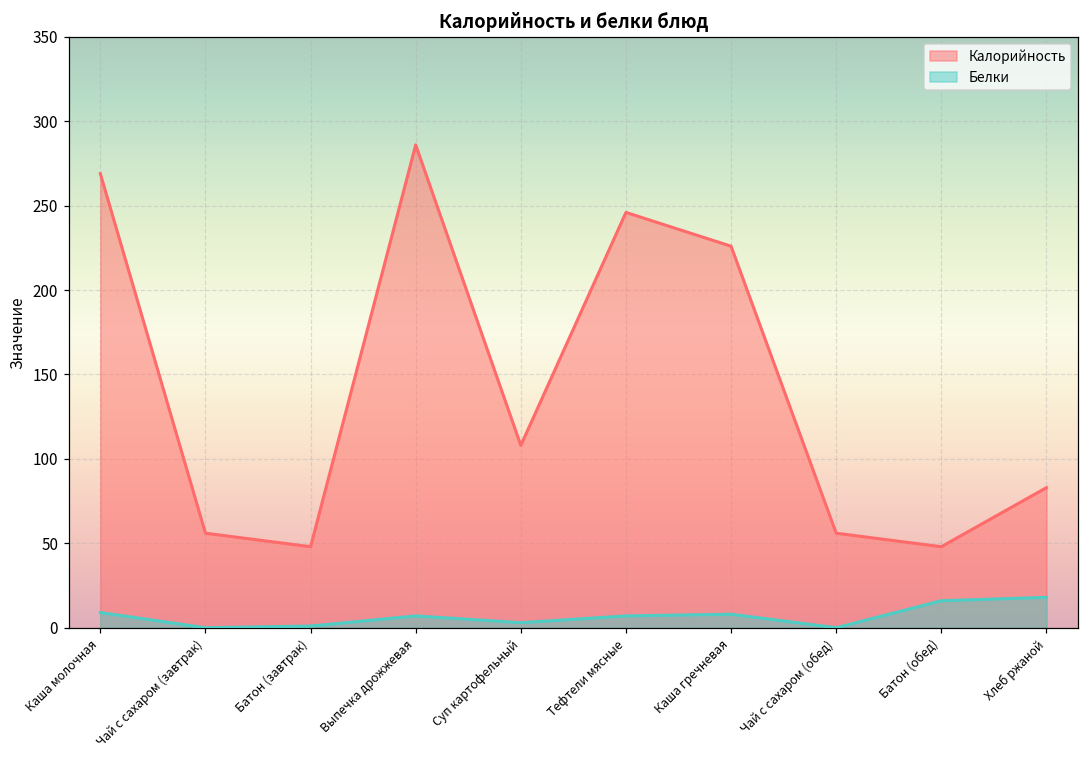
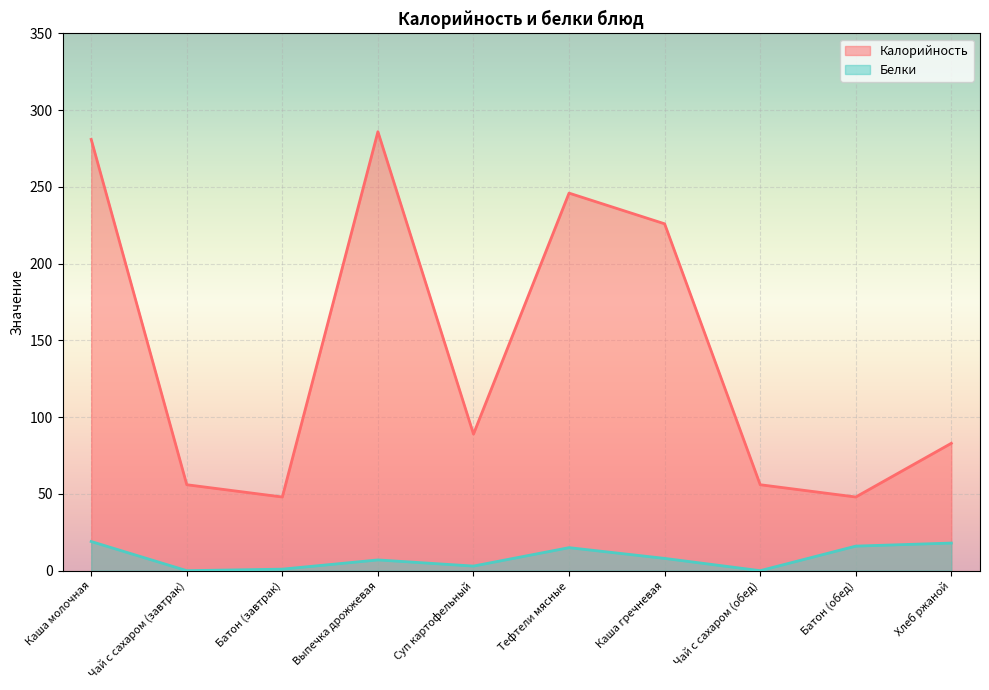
Калорийность, Каша молочная: 269 -> 281
Белки, Каша молочная: 9 -> 19
Калорийность, Суп картофельный: 108 -> 89
Белки, Тефтели мясные: 7 -> 15
